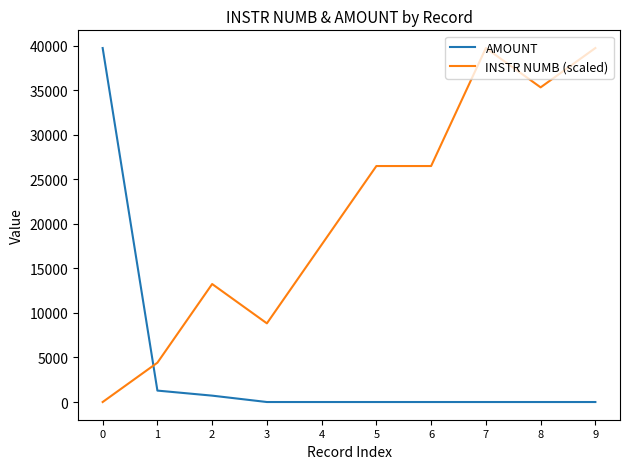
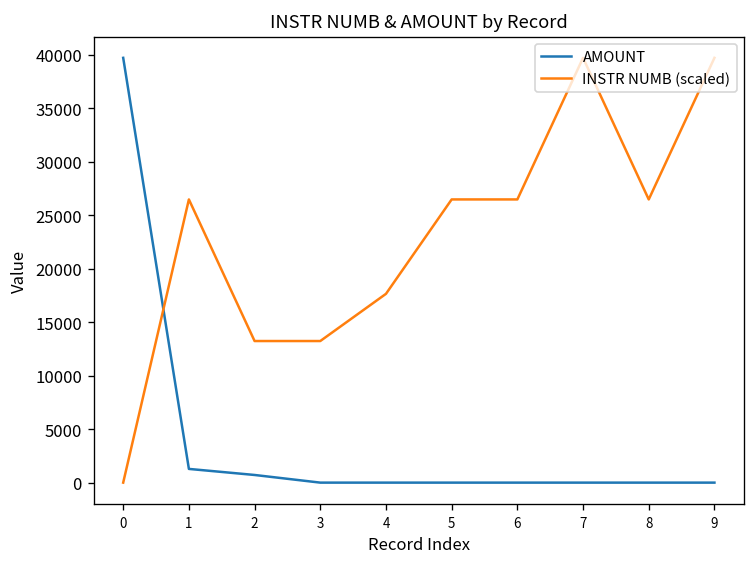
INSTR NUMB (scaled), 1: 4000 -> 26000
INSTR NUMB (scaled), 3: 9000 -> 13000
INSTR NUMB (scaled), 8: 35000 -> 26000
